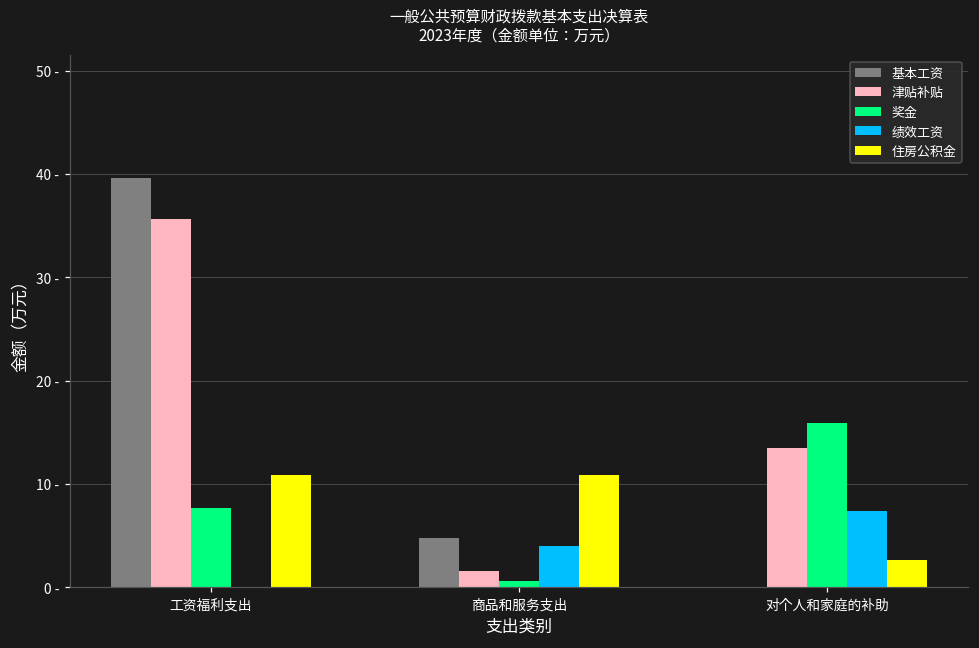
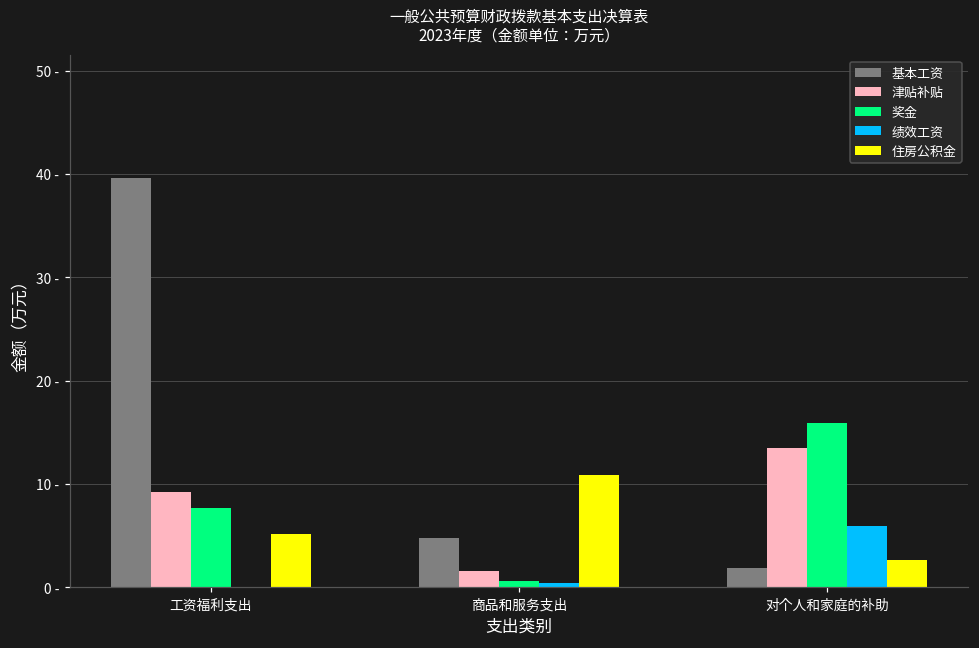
津贴补贴, 工资福利支出: 36 - -> 9 -
住房公积金, 工资福利支出: 11 - -> 5 -
绩效工资, 商品和服务支出: 4 - -> 0 -
基本工资, 对个人和家庭的补助: 0 - -> 2 -
绩效工资, 对个人和家庭的补助: 7 - -> 6 -
